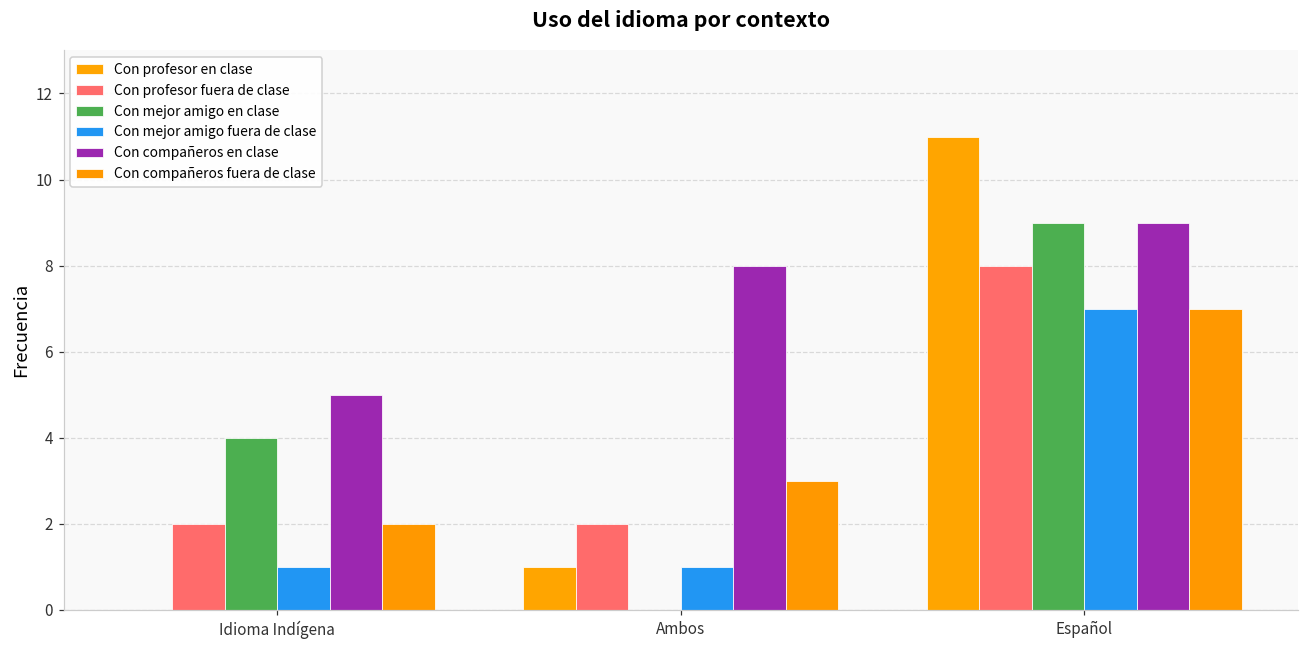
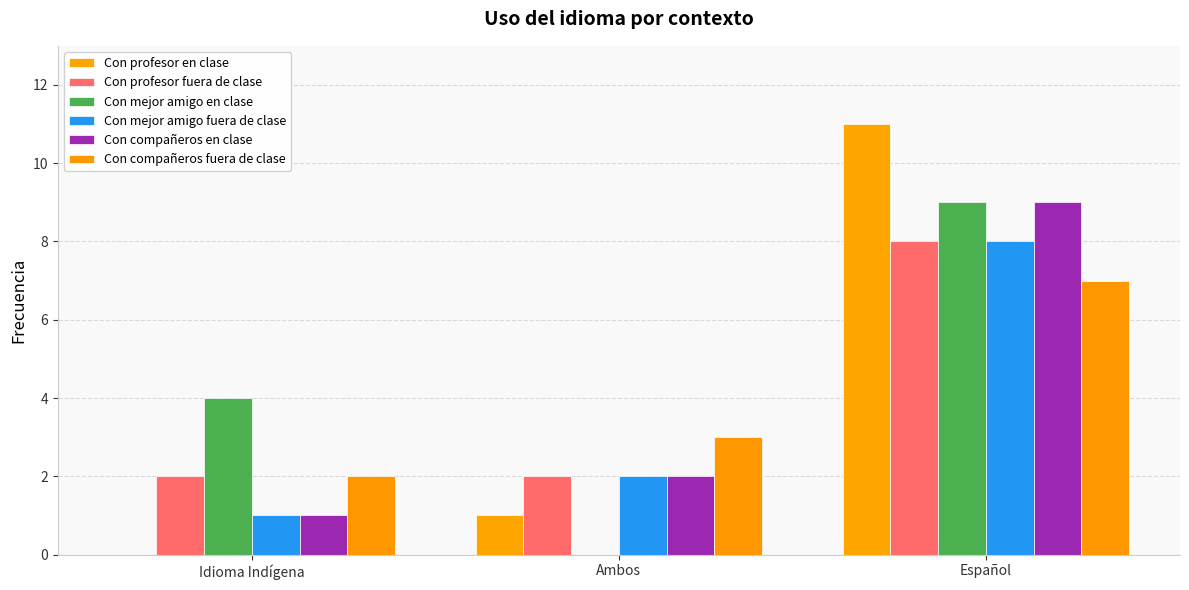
Con compañeros en clase, Idioma Indígena: 5 -> 1
Con mejor amigo fuera de clase, Ambos: 1 -> 2
Con compañeros en clase, Ambos: 8 -> 2
Con mejor amigo fuera de clase, Español: 7 -> 8
